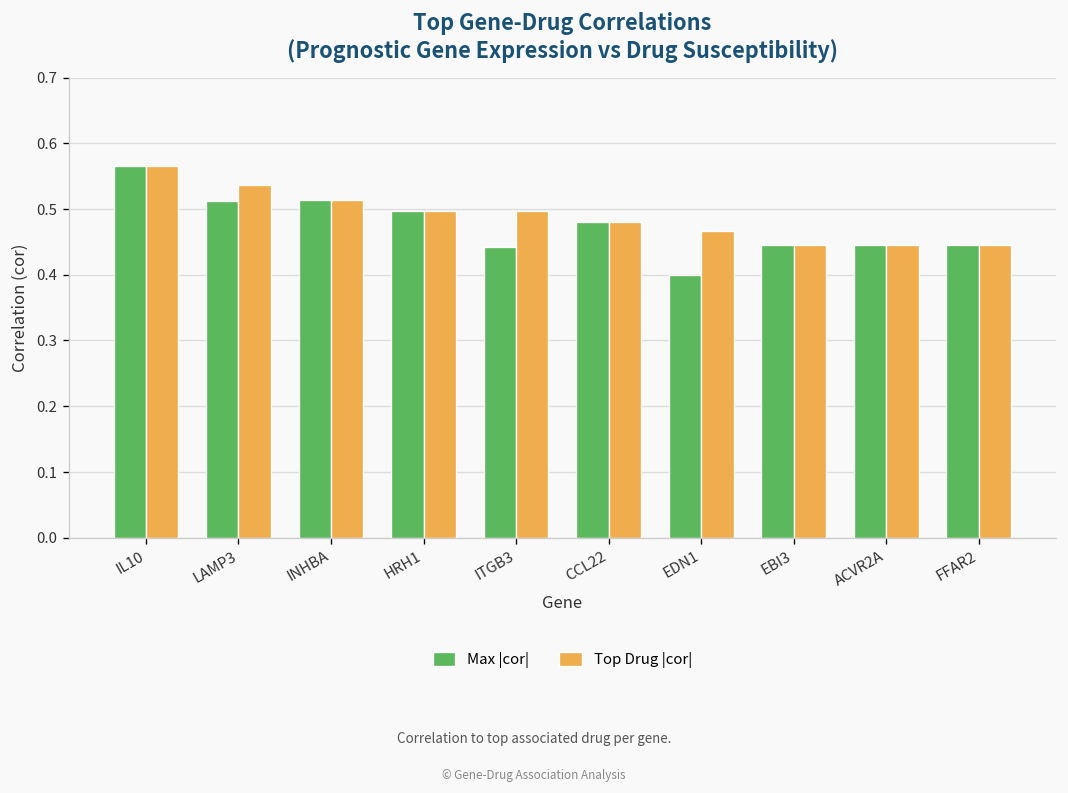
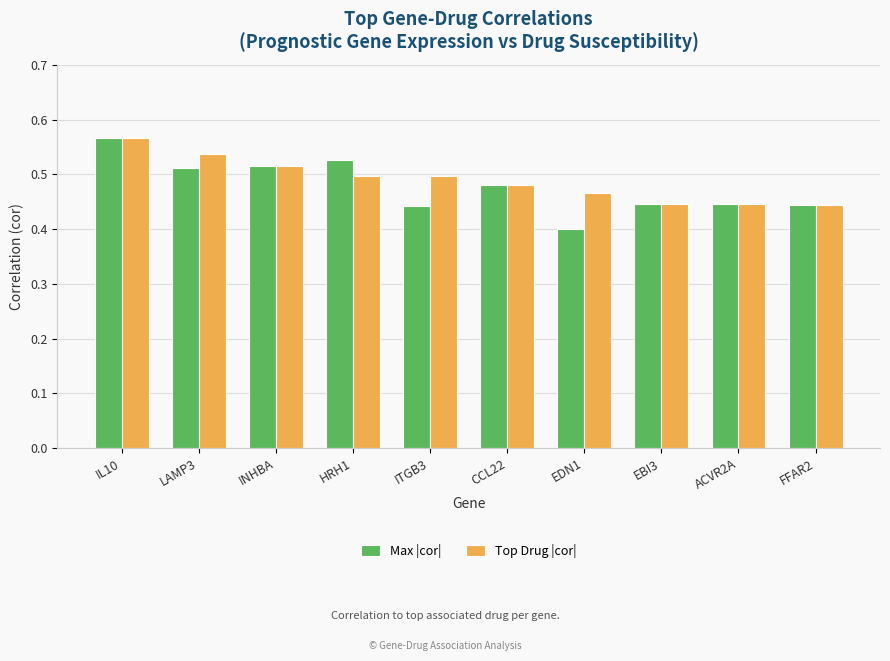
Max |cor|, HRH1: 0.50 -> 0.53
